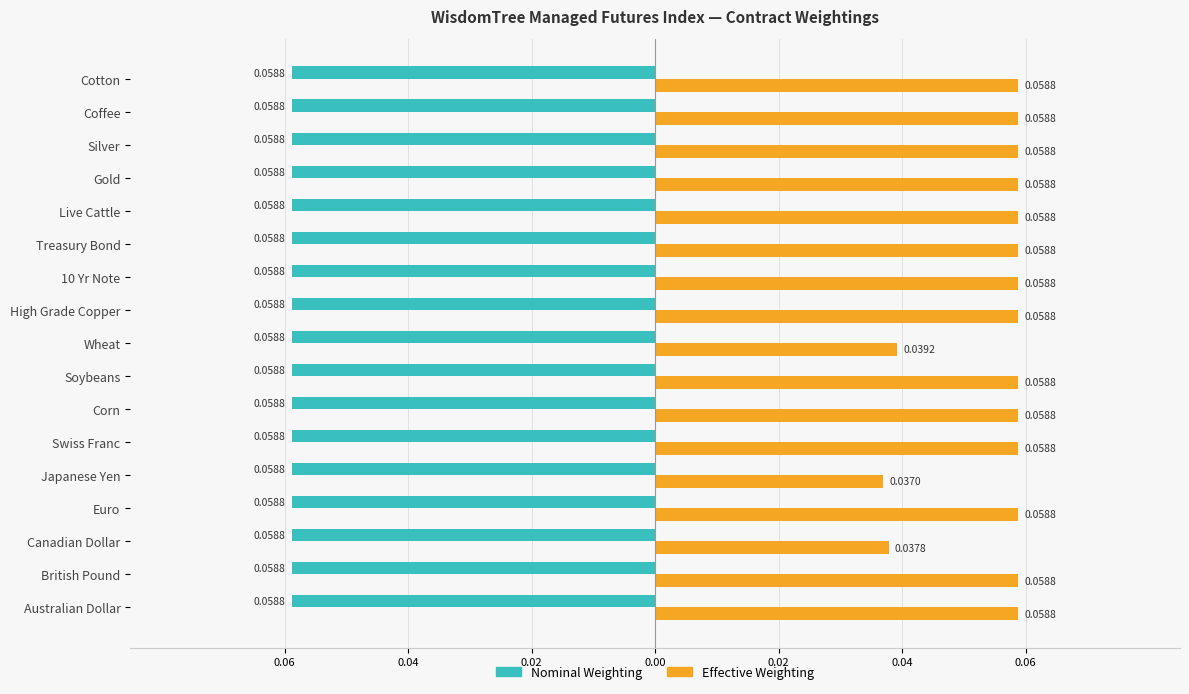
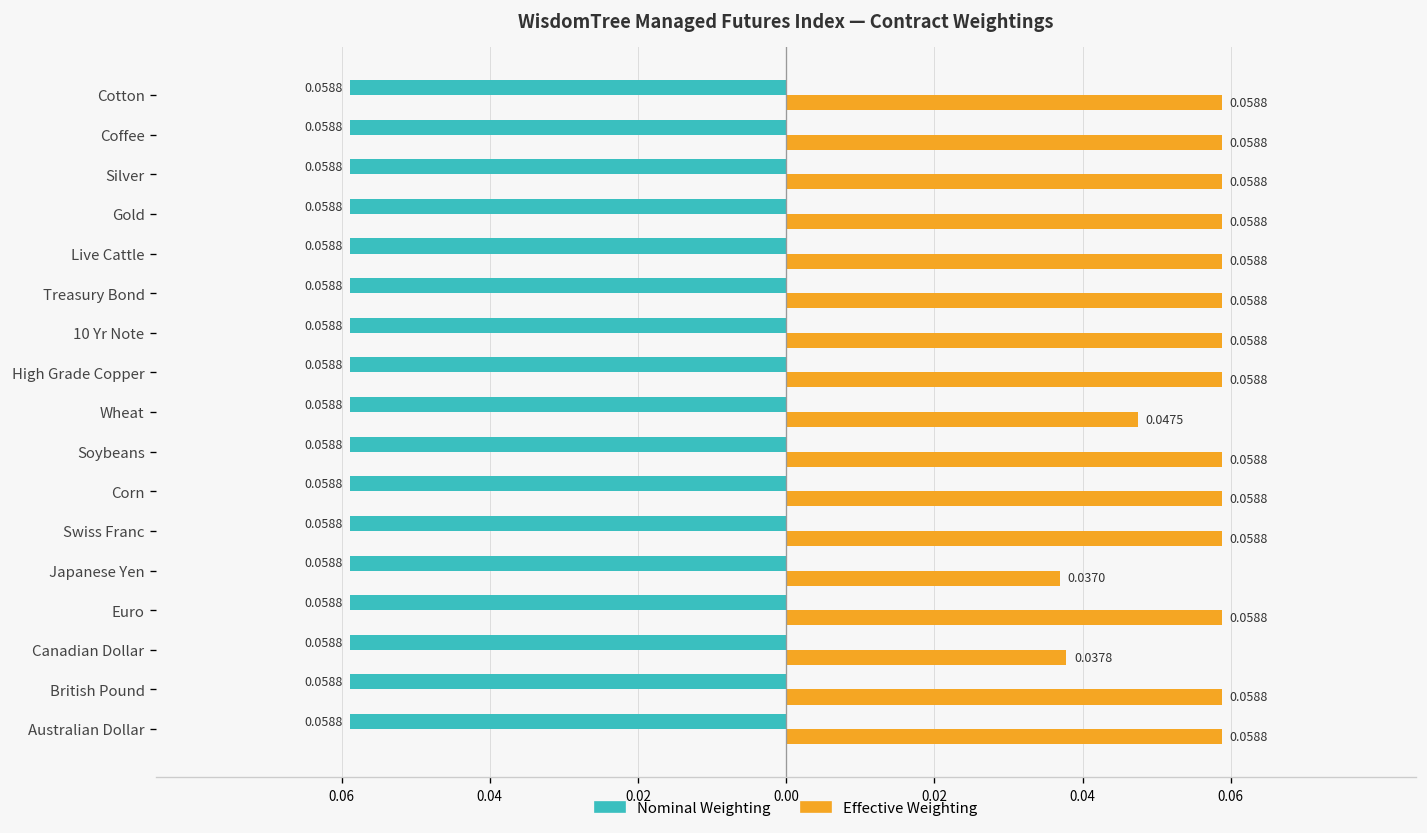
Effective Weighting, Wheat: 0.0392 -> 0.0475
